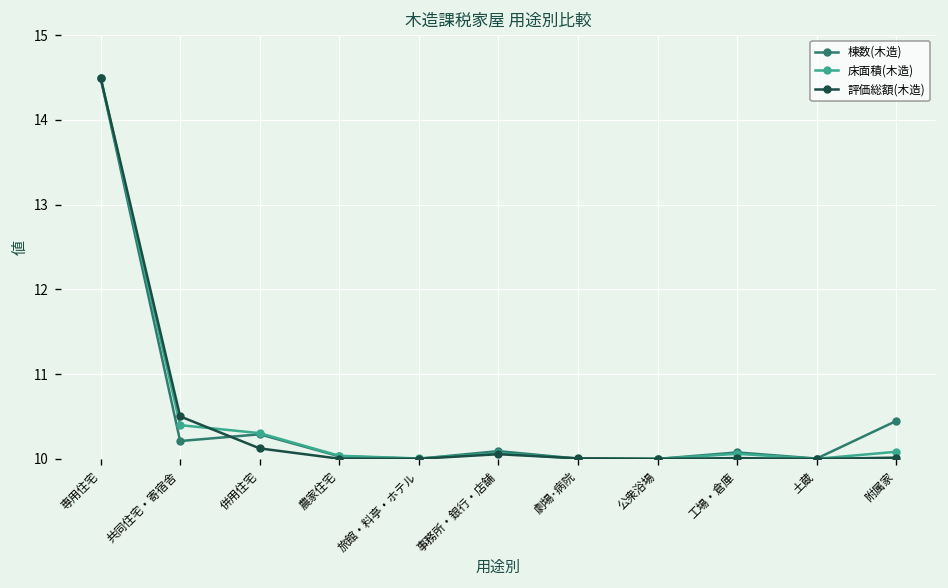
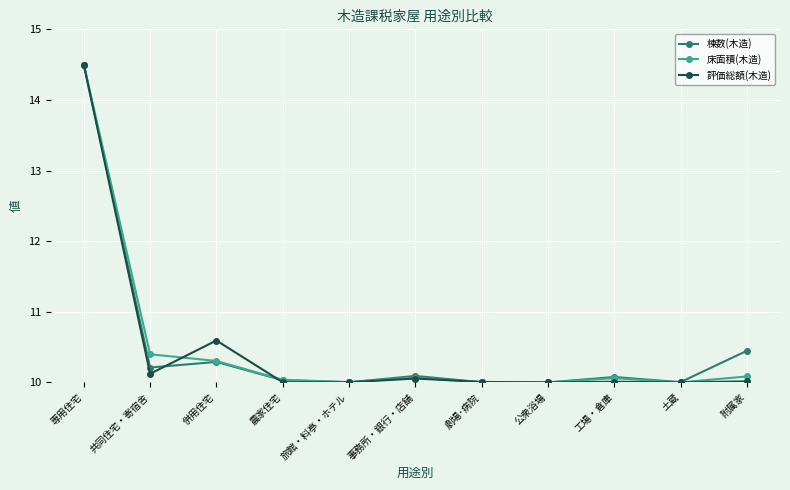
評価総額(木造), 共同住宅・寄宿舎: 10.5 -> 10.1
評価総額(木造), 併用住宅: 10.1 -> 10.6
